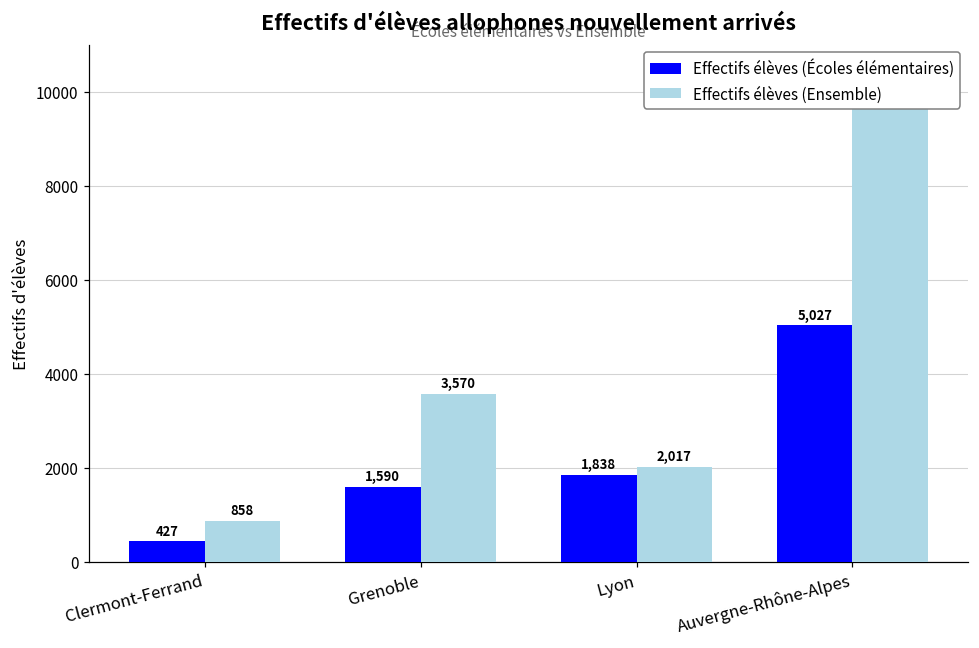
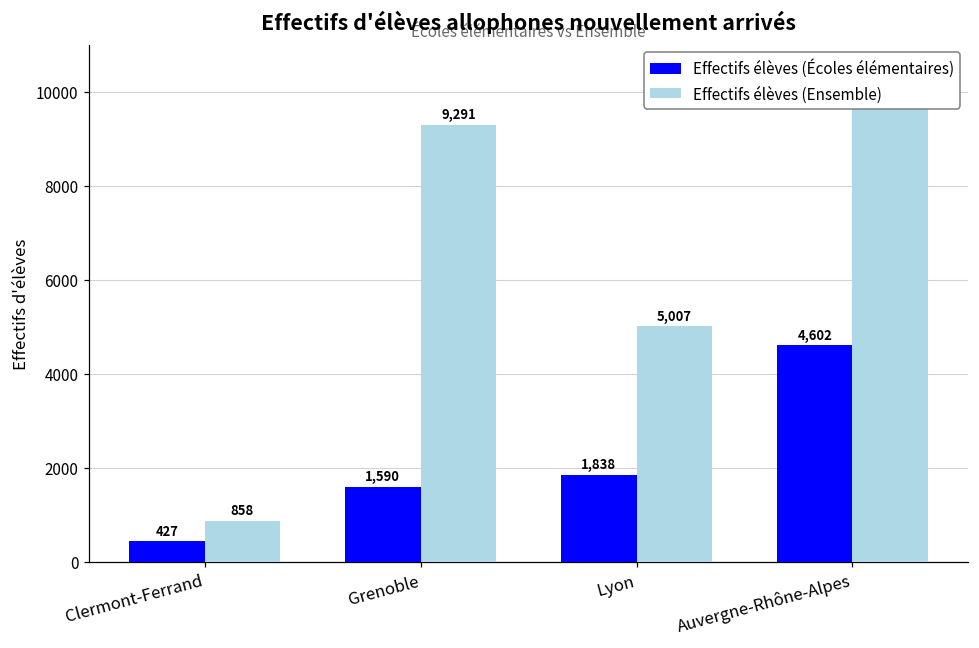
Effectifs élèves (Ensemble), Grenoble: 3,570 -> 9,291
Effectifs élèves (Ensemble), Lyon: 2,017 -> 5,007
Effectifs élèves (Écoles élémentaires), Auvergne-Rhône-Alpes: 5,027 -> 4,602
